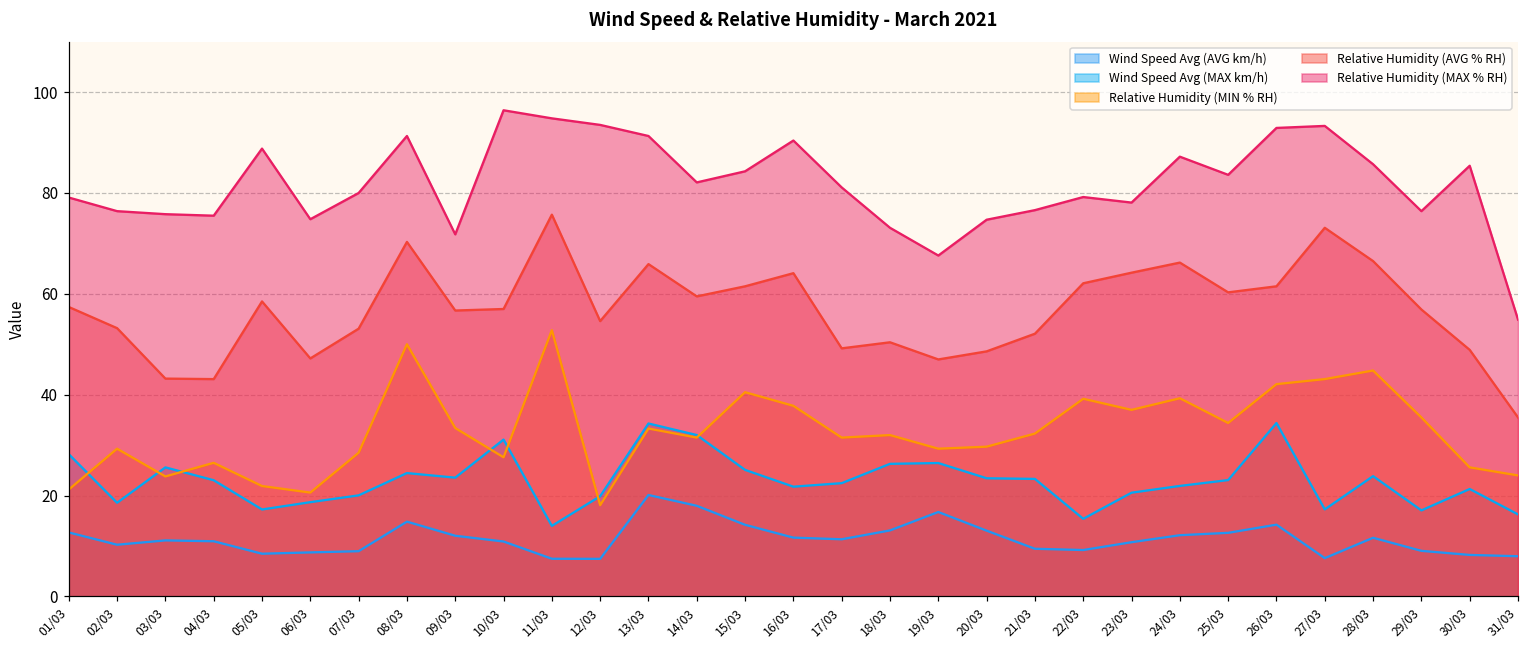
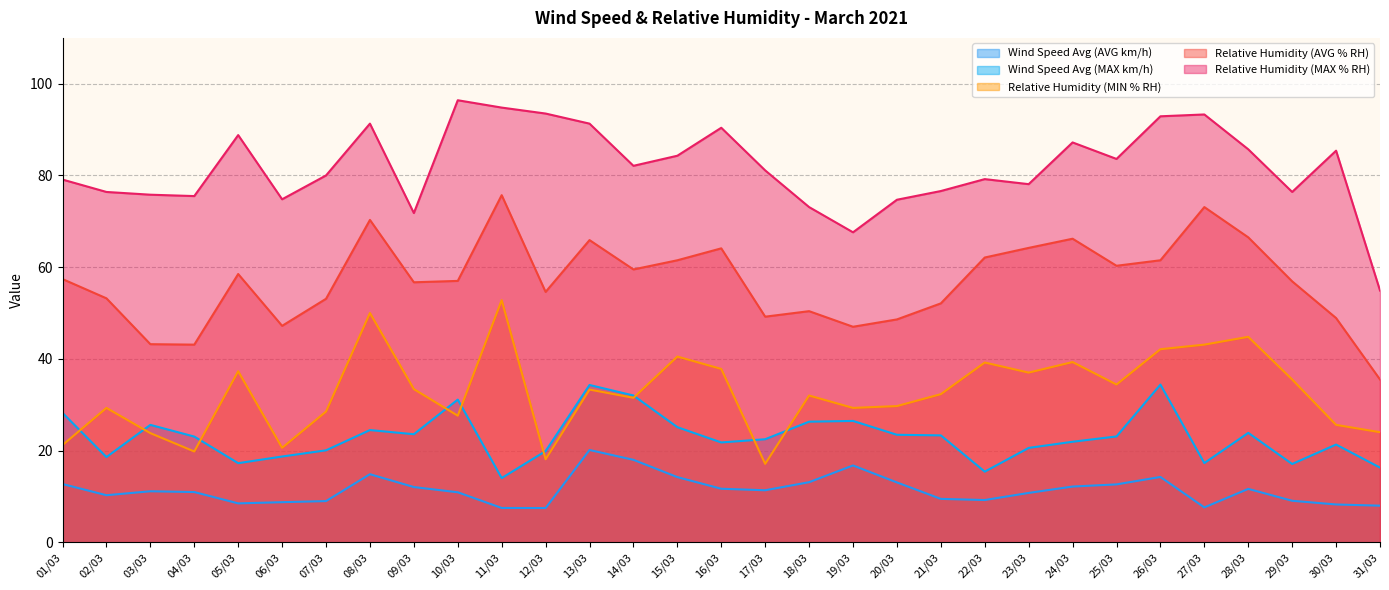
Relative Humidity (MIN % RH), 04/03: 27 -> 20
Relative Humidity (MIN % RH), 05/03: 22 -> 37
Relative Humidity (MIN % RH), 17/03: 32 -> 17
